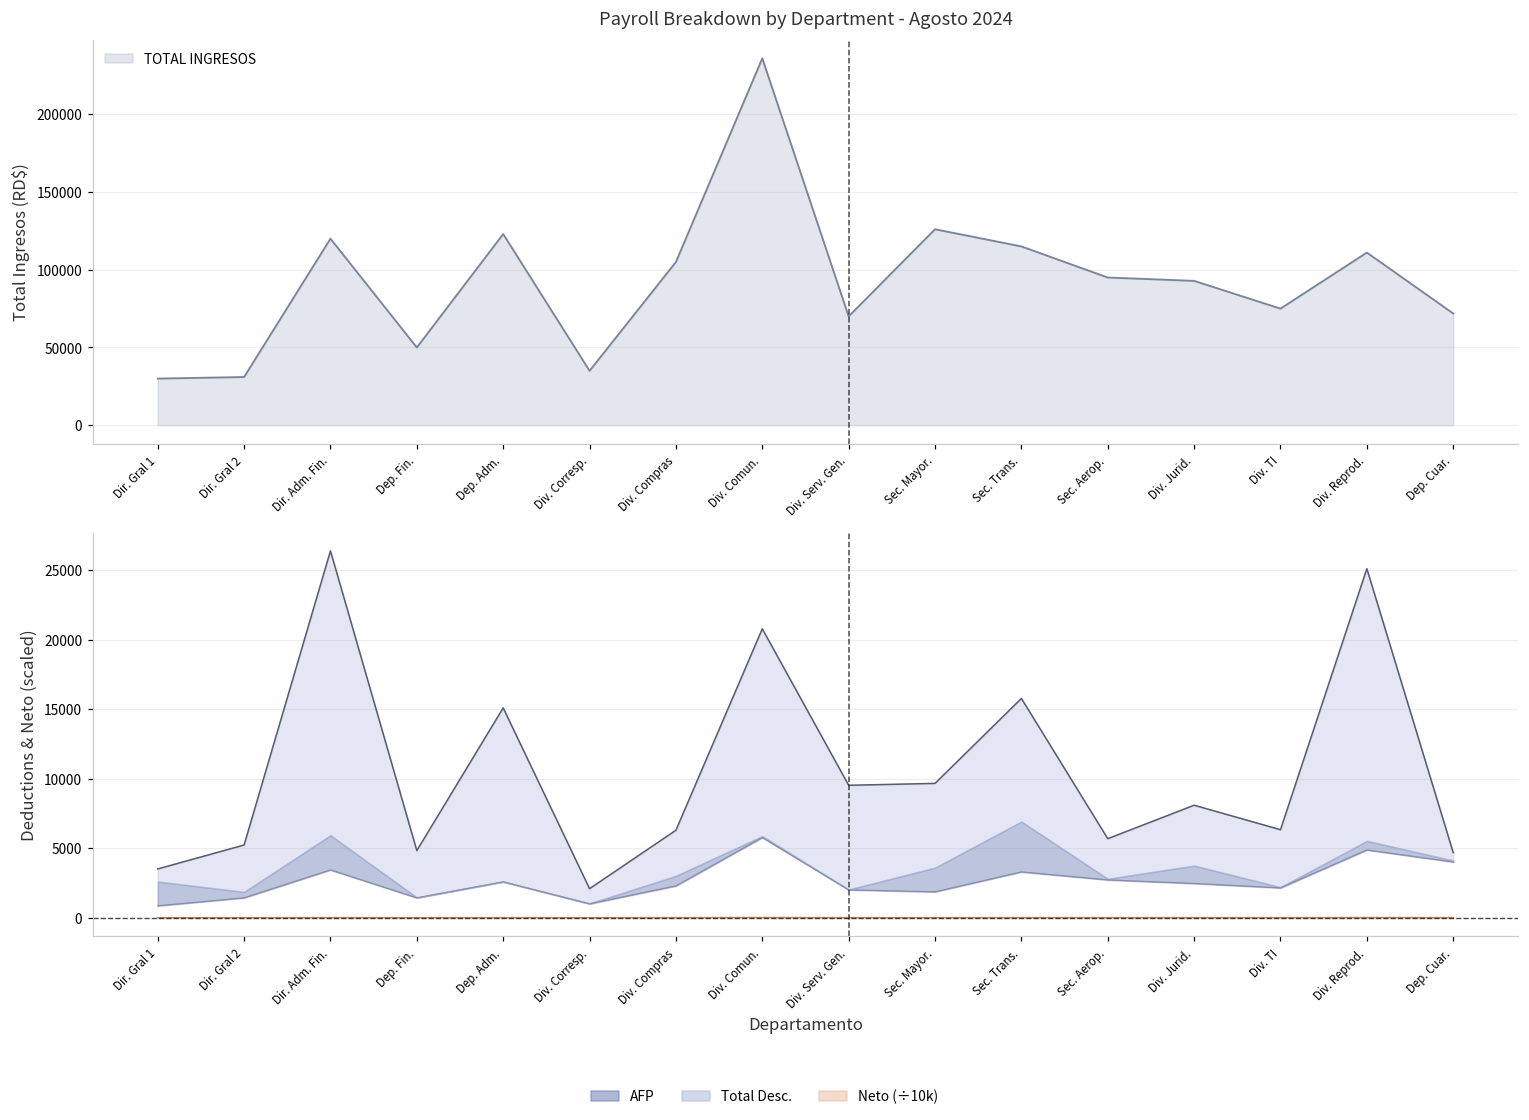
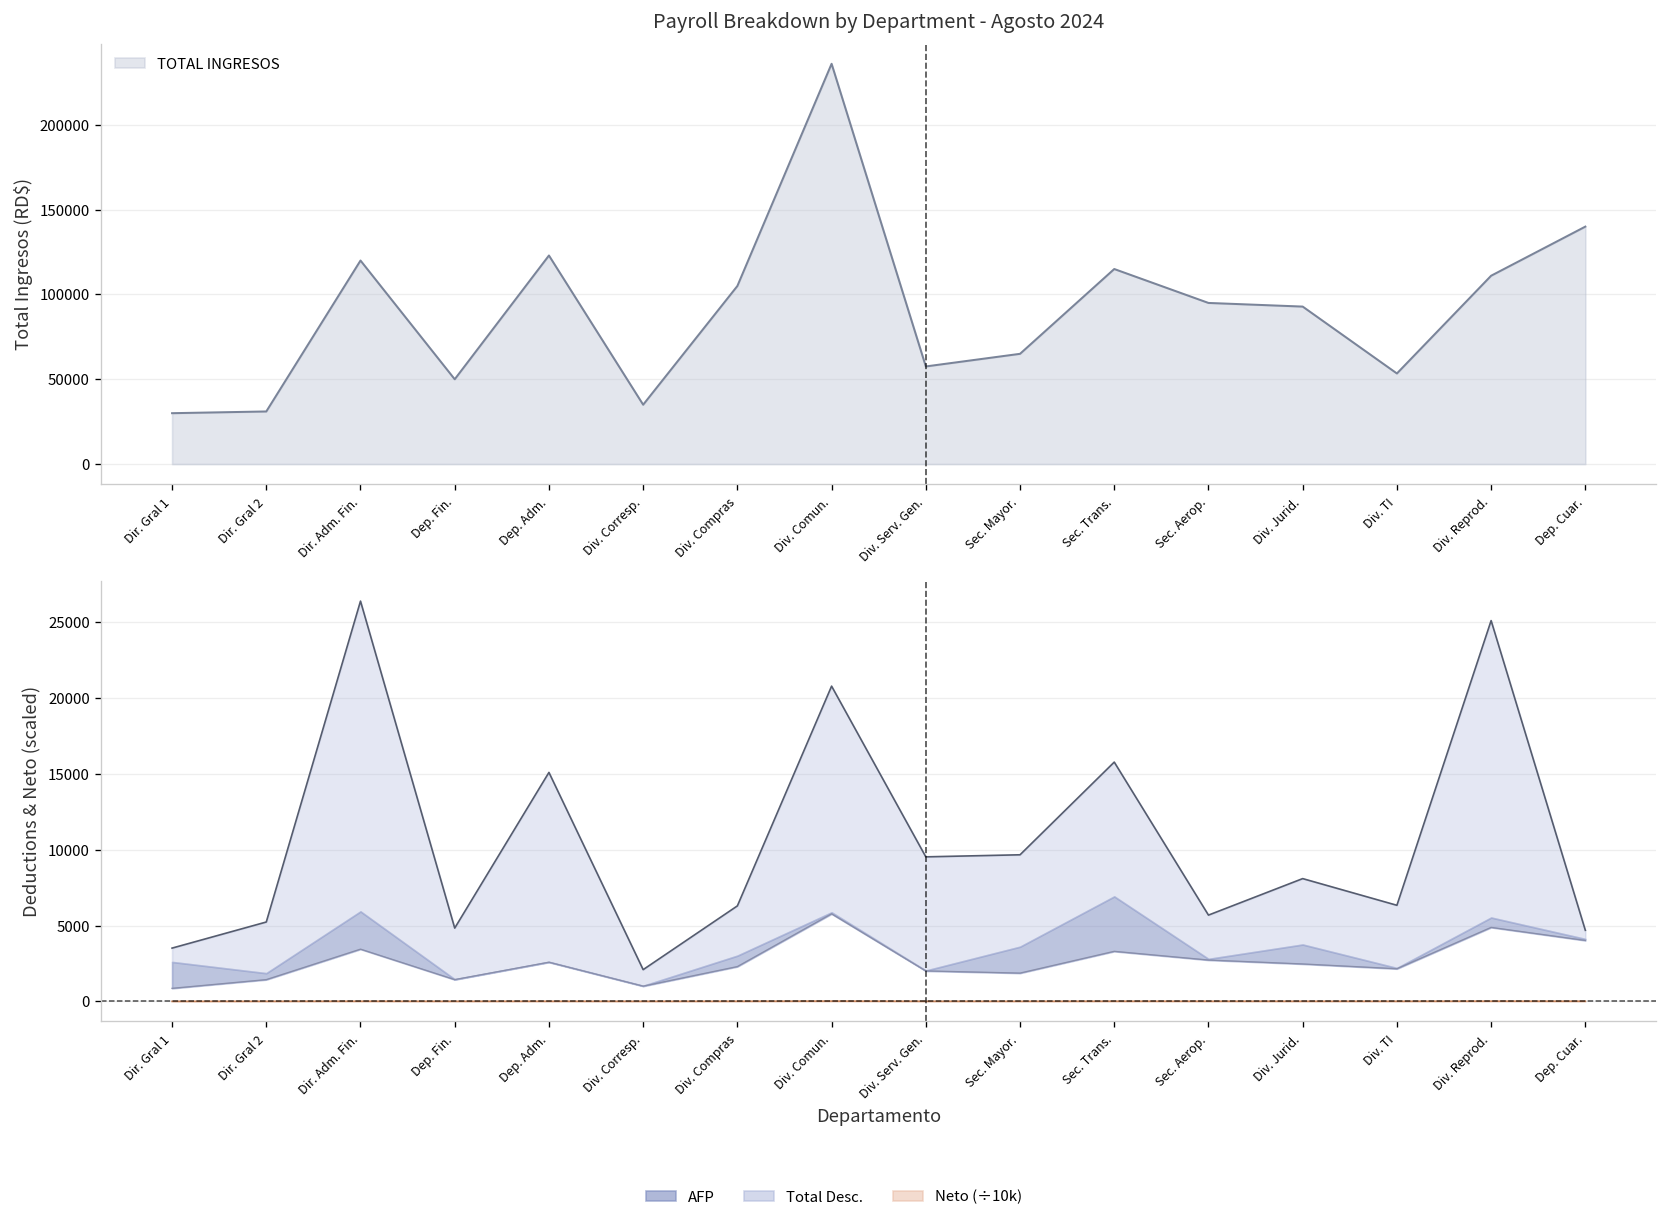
Payroll Breakdown by Department - Agosto 2024, Div. Serv. Gen.: 70000 -> 58000
Payroll Breakdown by Department - Agosto 2024, Sec. Mayor.: 126000 -> 65000
Payroll Breakdown by Department - Agosto 2024, Div. TI: 75000 -> 53000
Payroll Breakdown by Department - Agosto 2024, Dep. Cuar.: 72000 -> 140000
